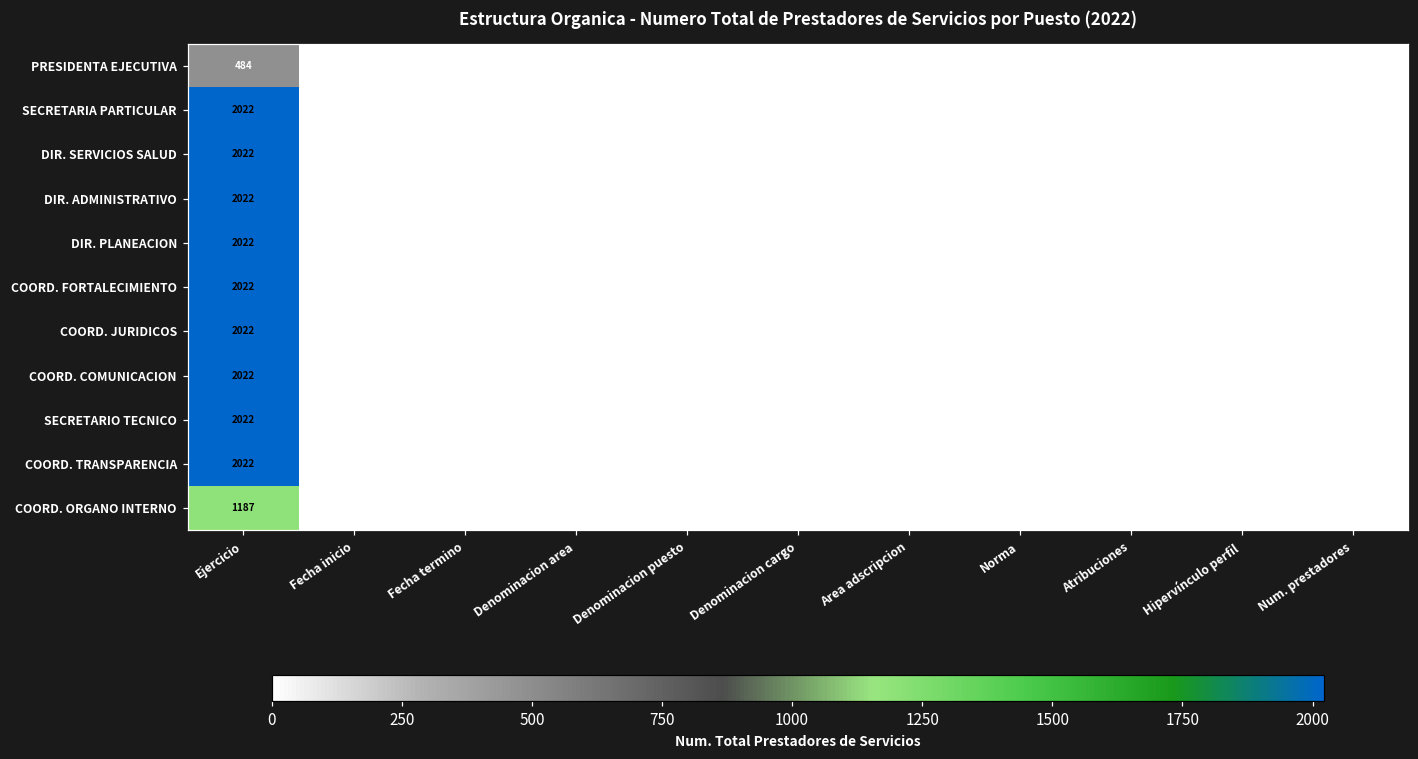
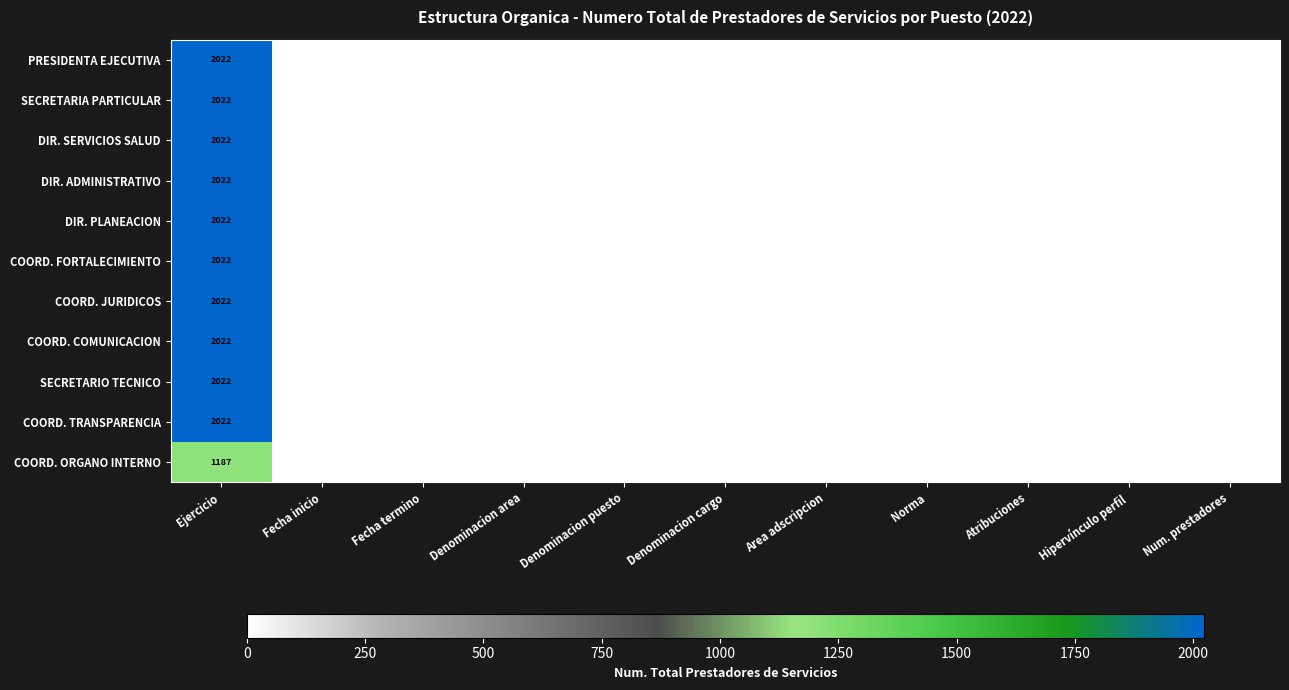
PRESIDENTA EJECUTIVA, Ejercicio: 484 -> 2022
